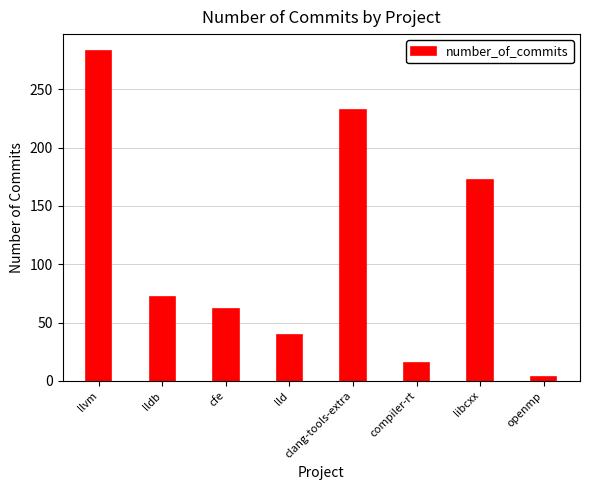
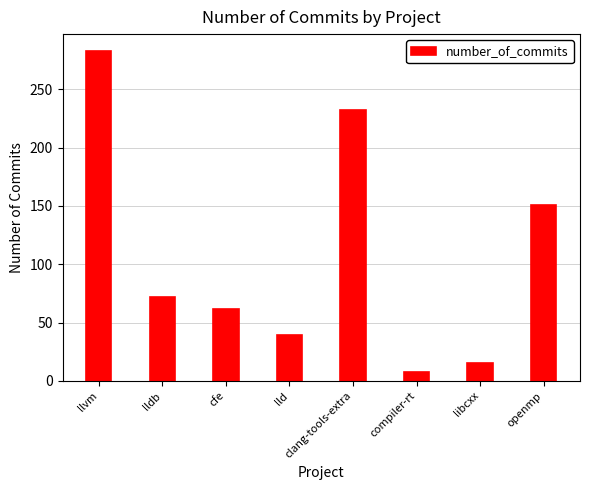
compiler-rt: 15 -> 8
libcxx: 172 -> 15
openmp: 3 -> 151
